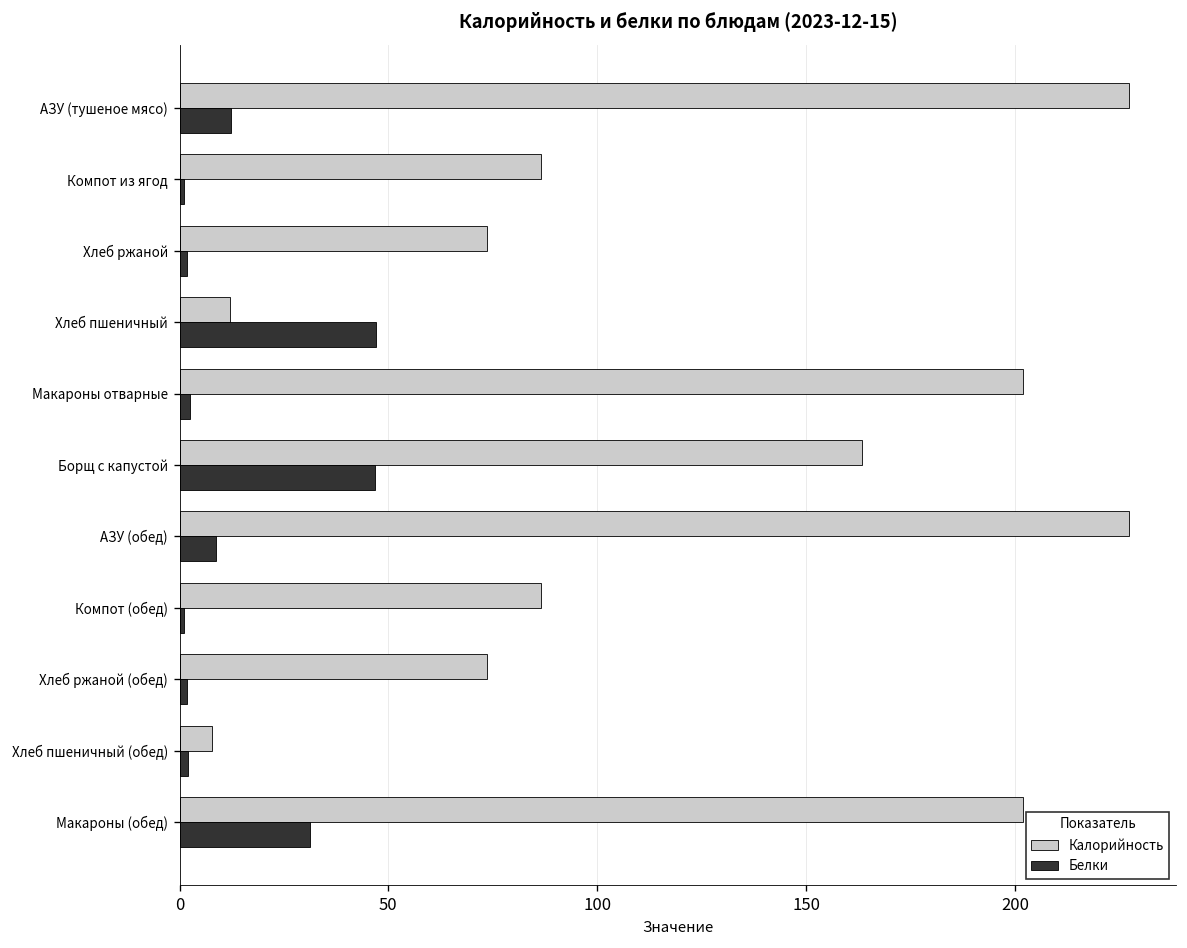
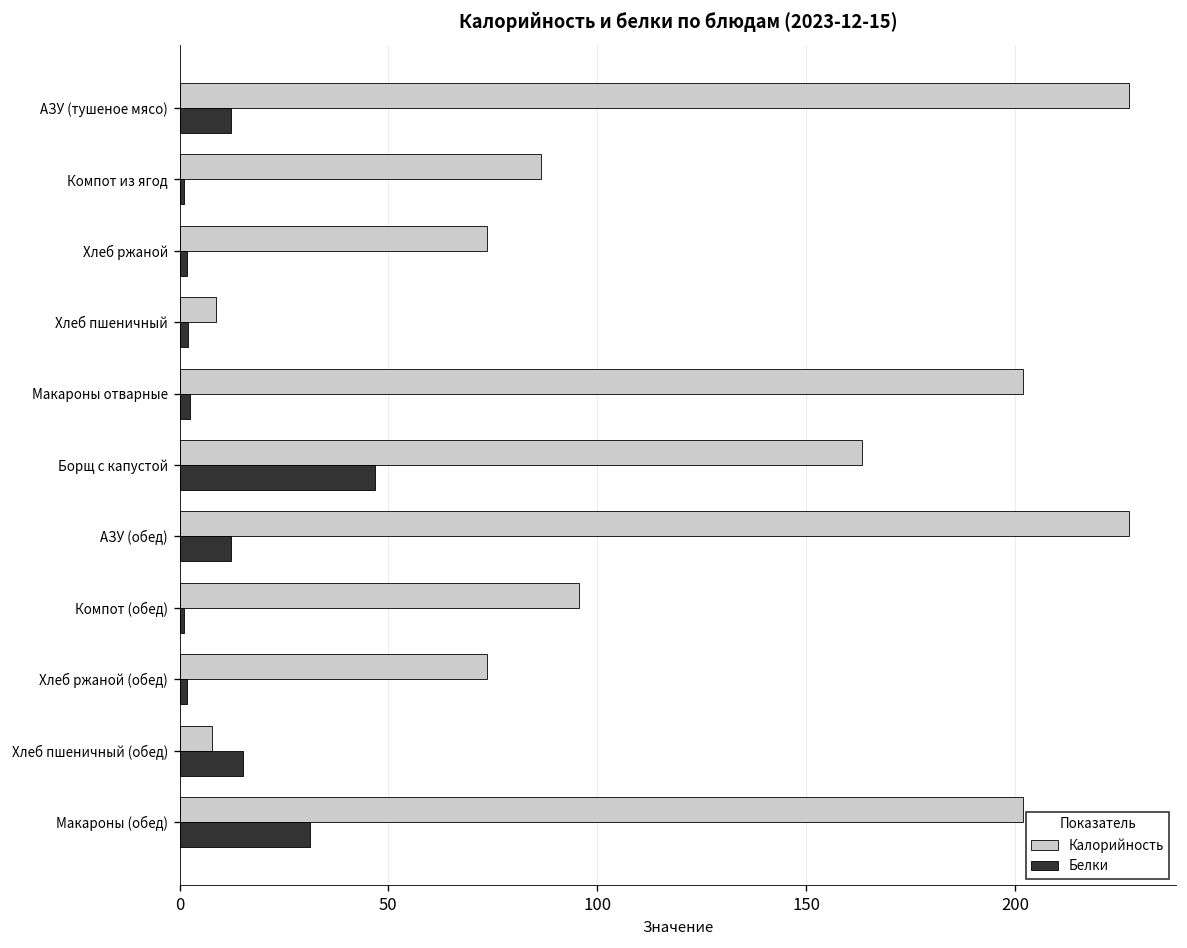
Калорийность, Хлеб пшеничный: 12 -> 9
Белки, Хлеб пшеничный: 47 -> 2
Белки, АЗУ (обед): 9 -> 12
Калорийность, Компот (обед): 87 -> 96
Белки, Хлеб пшеничный (обед): 2 -> 15
